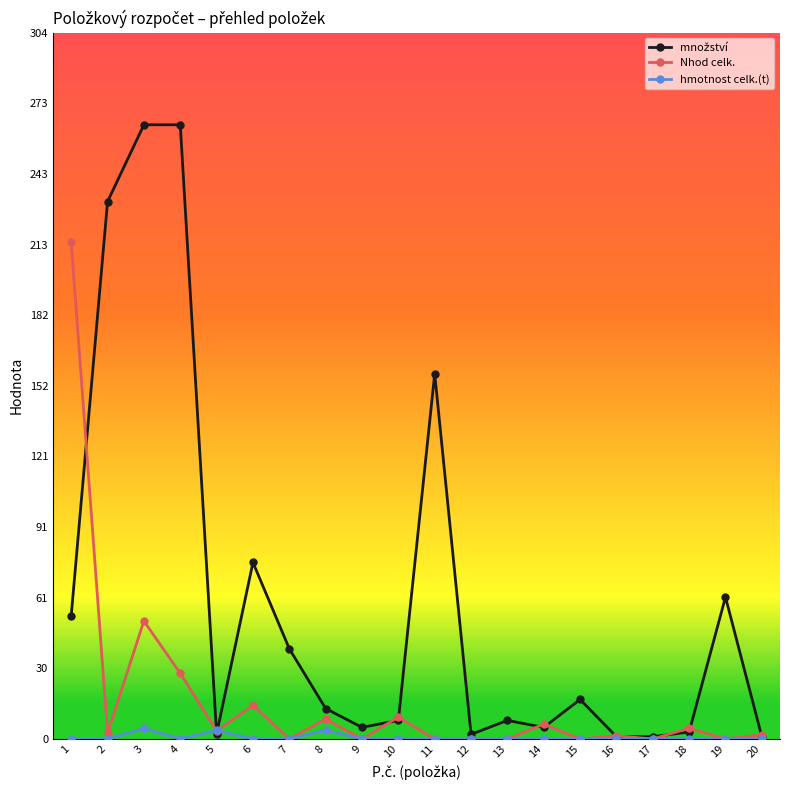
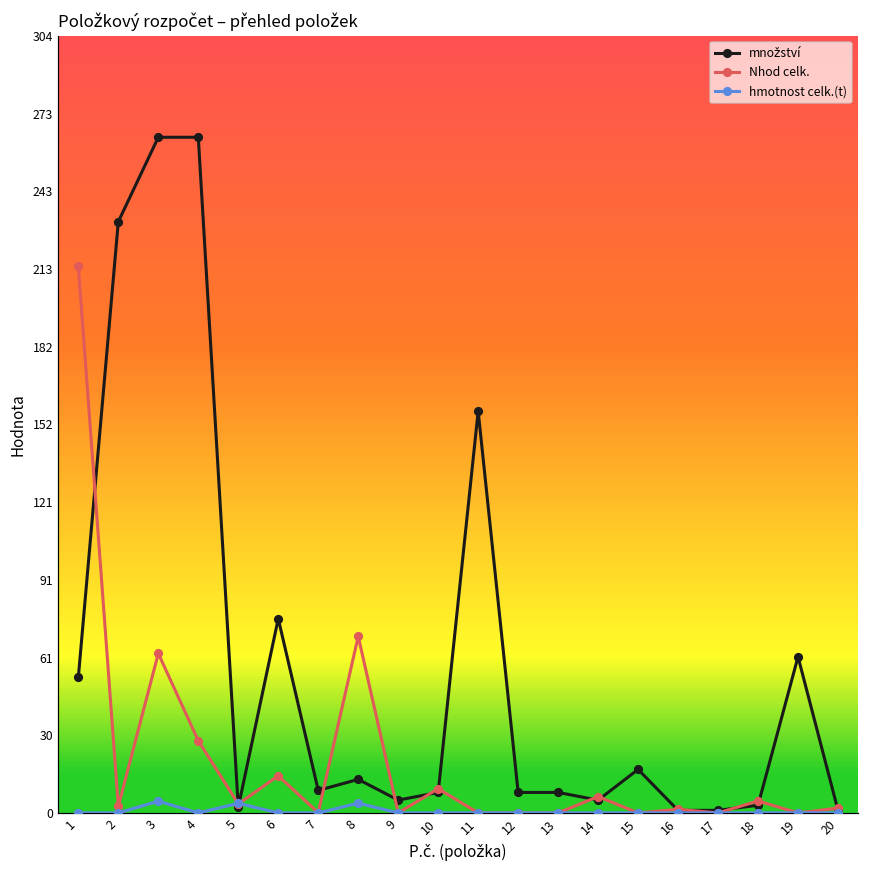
Nhod celk., 3: 51 -> 62
množství, 7: 39 -> 9
Nhod celk., 8: 9 -> 69
množství, 12: 2 -> 8
